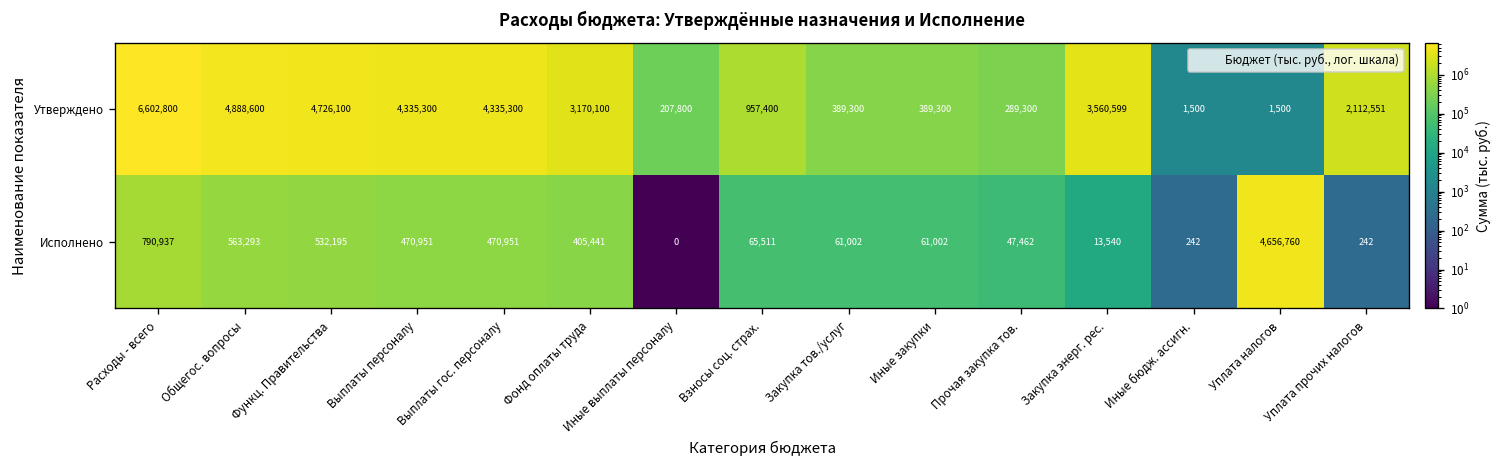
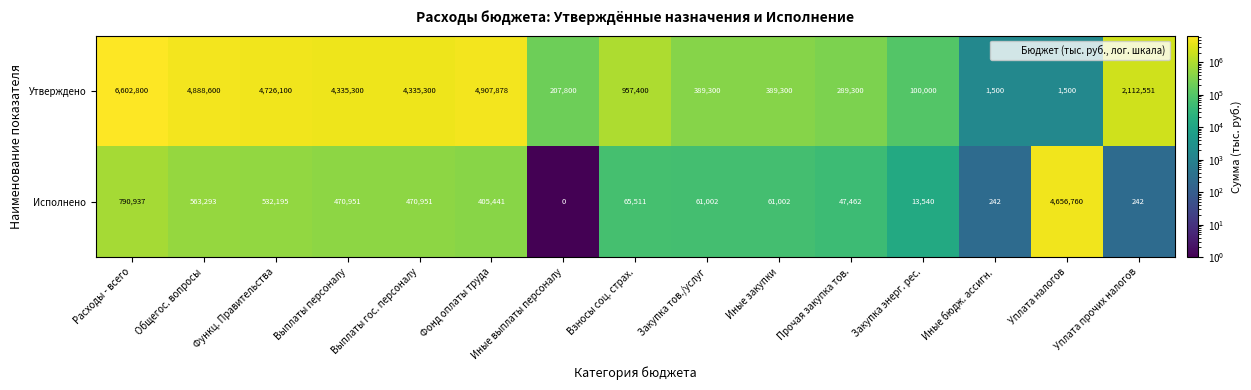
Утверждено, Фонд оплаты труда: 3,170,100 -> 4,907,878
Утверждено, Закупка энерг. рес.: 3,560,599 -> 100,000
